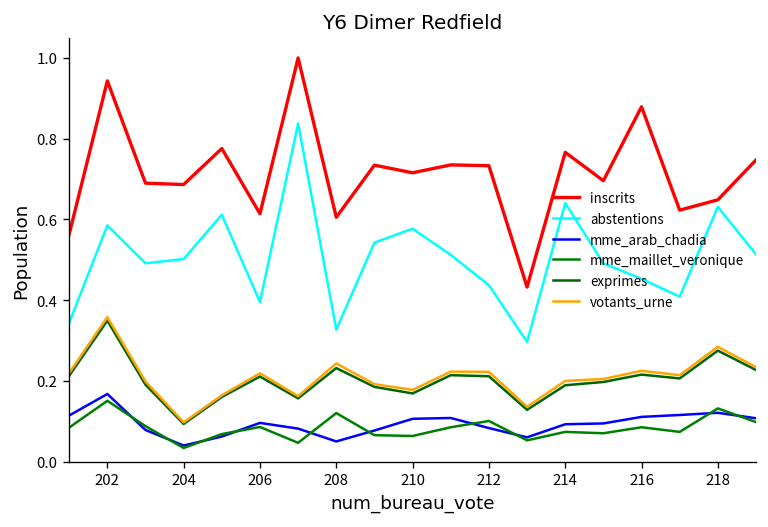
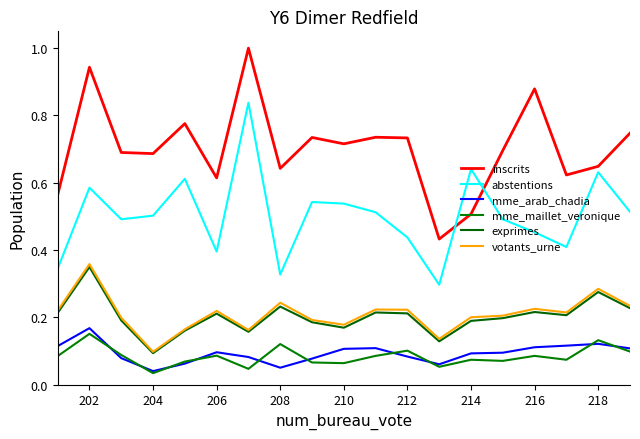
inscrits, 208: 0.61 -> 0.64
abstentions, 210: 0.58 -> 0.54
inscrits, 214: 0.77 -> 0.51
